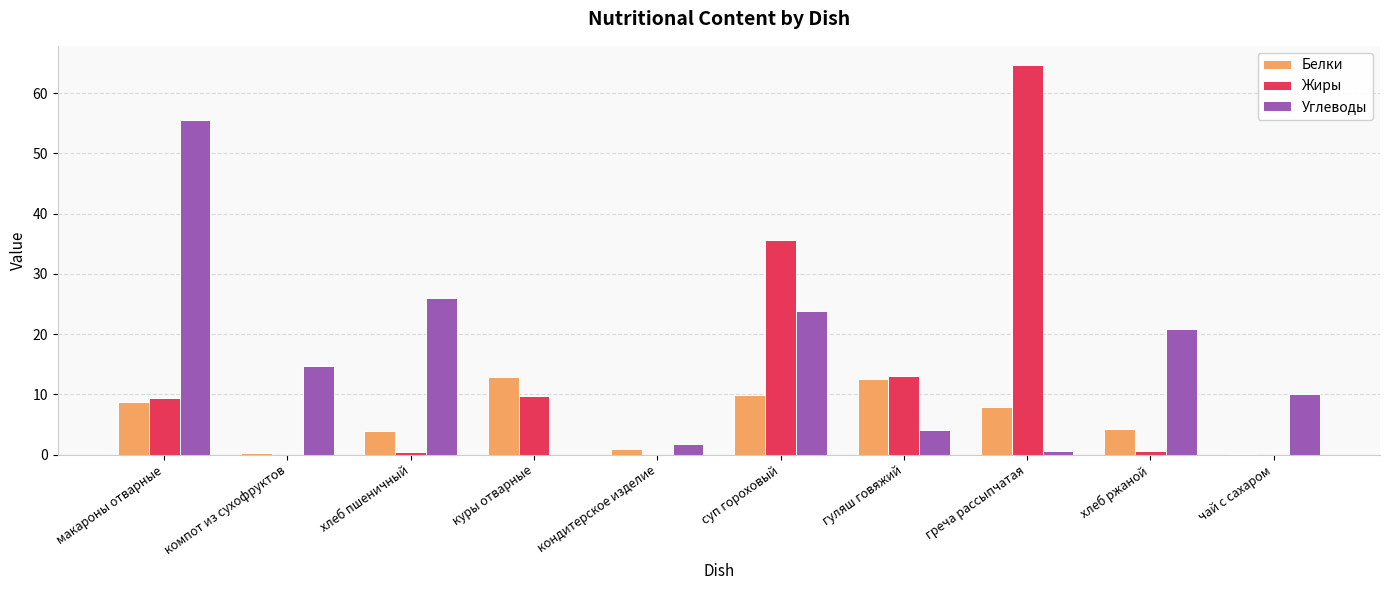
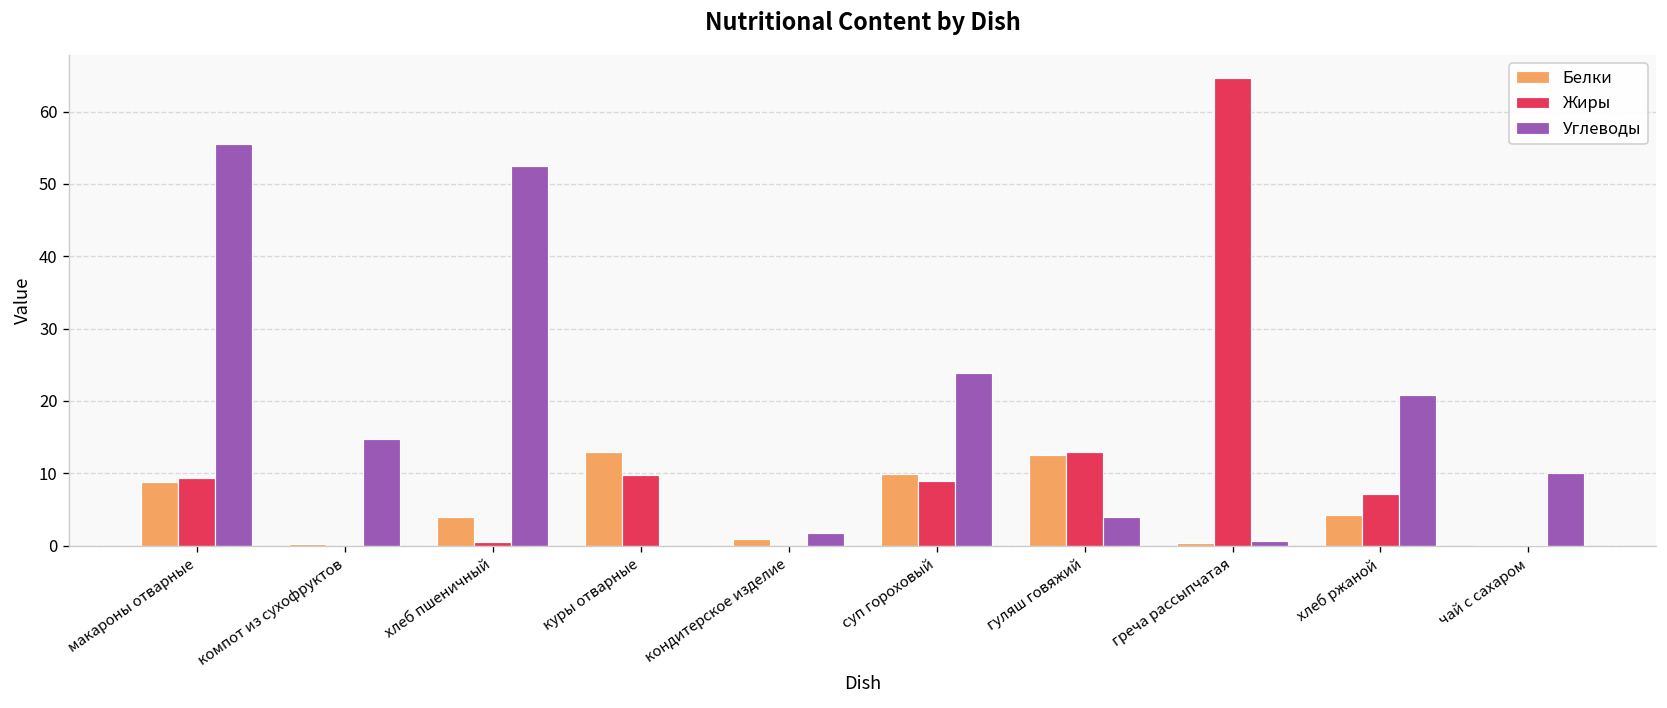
Углеводы, хлеб пшеничный: 26 -> 52
Жиры, суп гороховый: 36 -> 9
Белки, греча рассыпчатая: 8 -> 0
Жиры, хлеб ржаной: 1 -> 7
